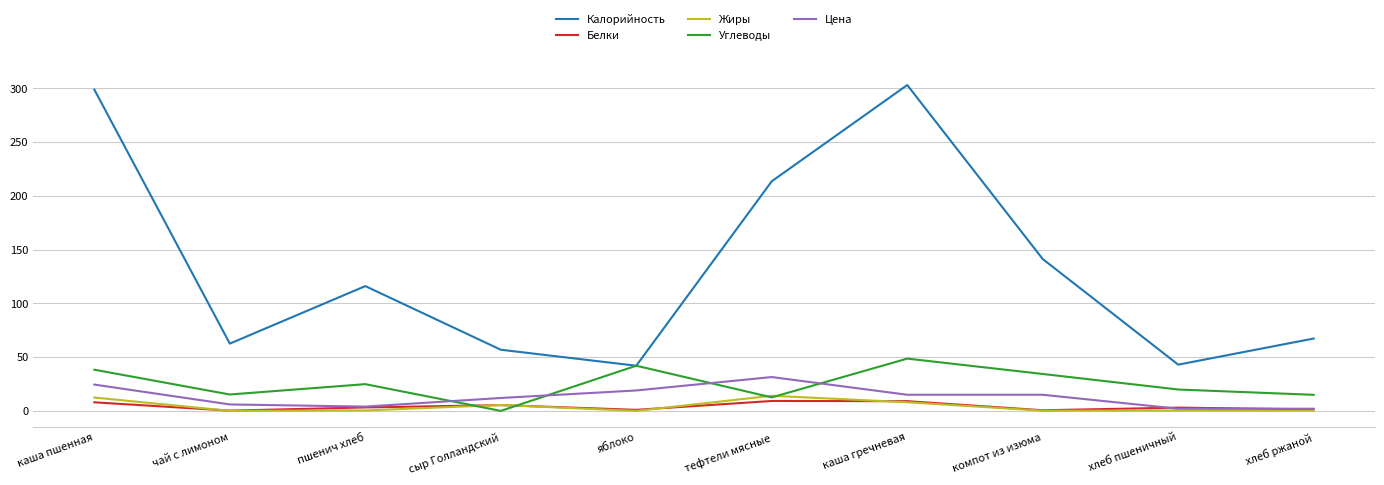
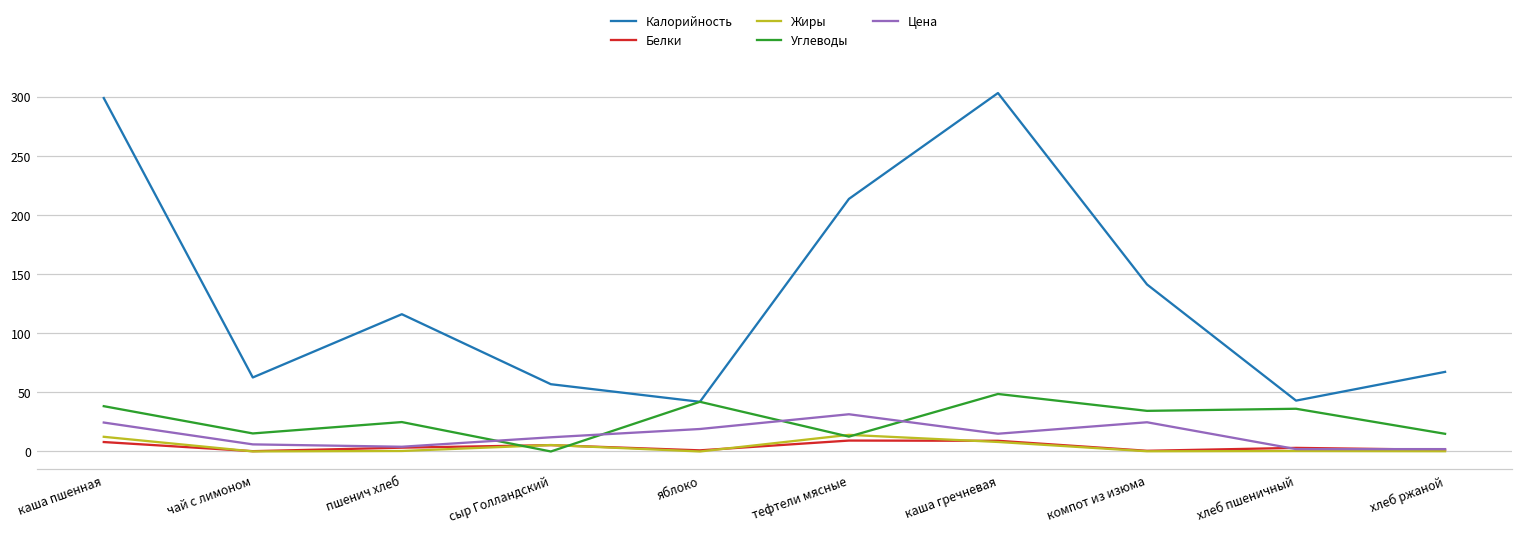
Цена, компот из изюма: 15 -> 25
Углеводы, хлеб пшеничный: 20 -> 36
